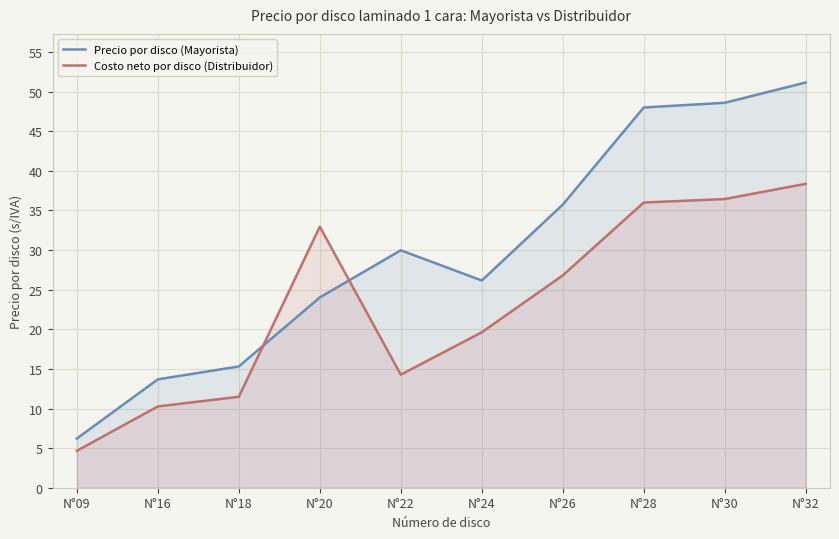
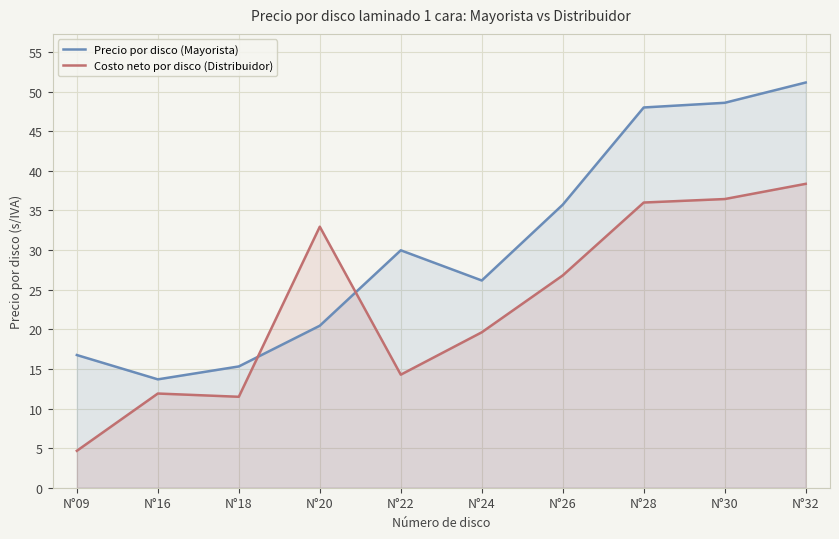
Precio por disco (Mayorista), N°09: 6 -> 17
Costo neto por disco (Distribuidor), N°16: 10 -> 12
Precio por disco (Mayorista), N°20: 24 -> 20
